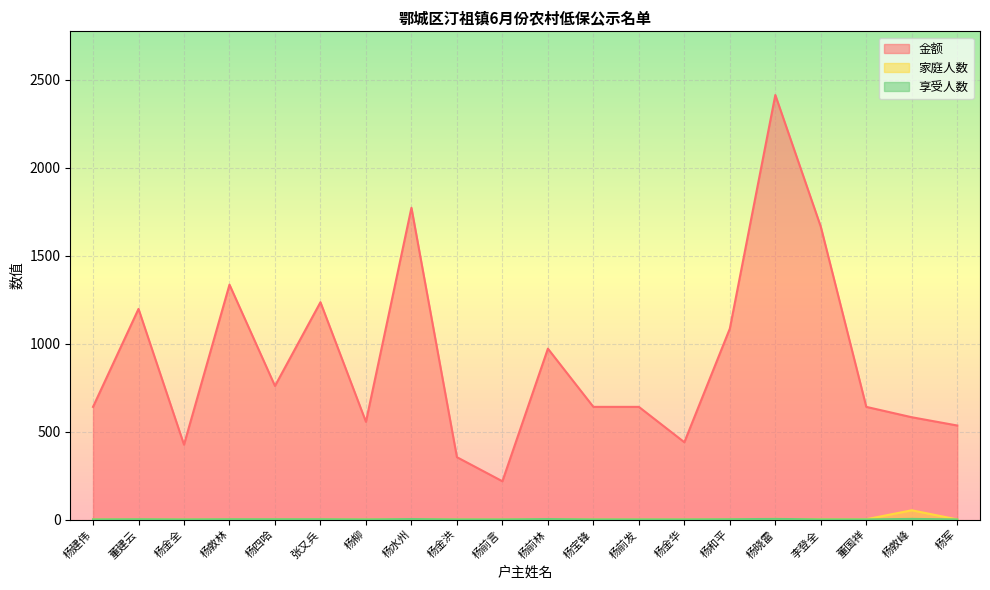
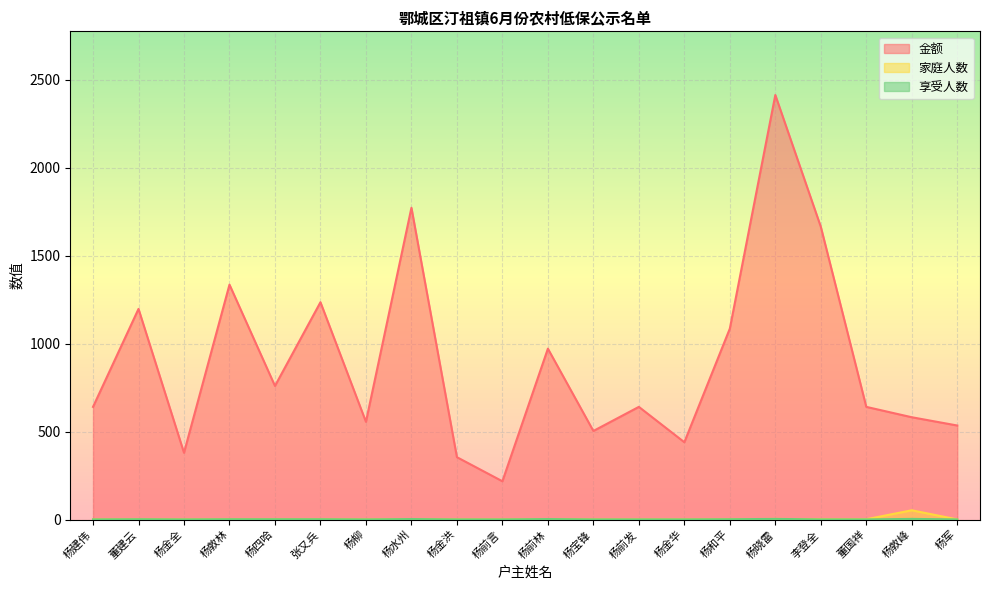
金额, 杨金全: 430 -> 380
金额, 杨宝锋: 640 -> 500
